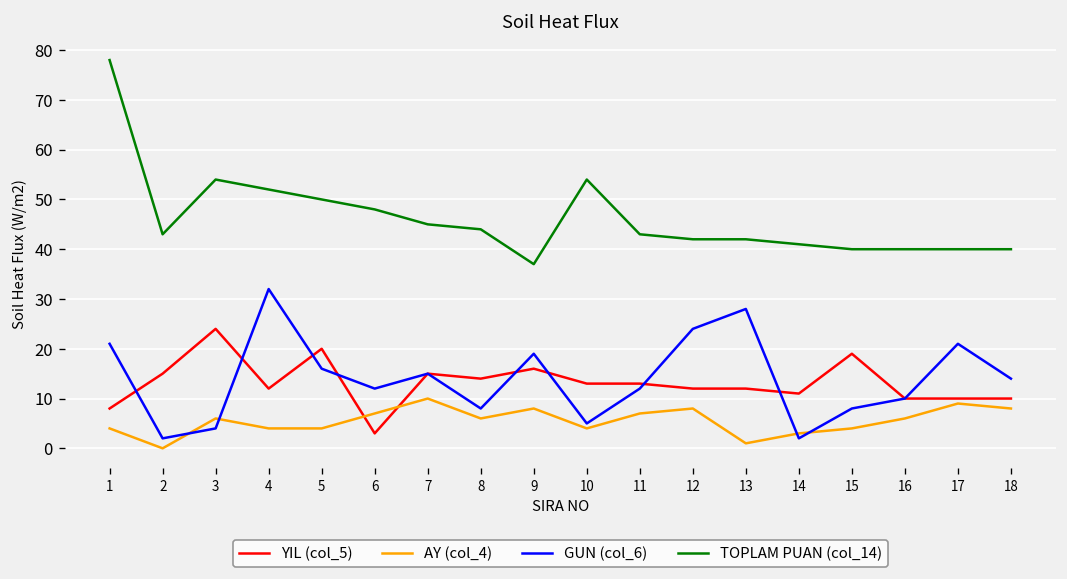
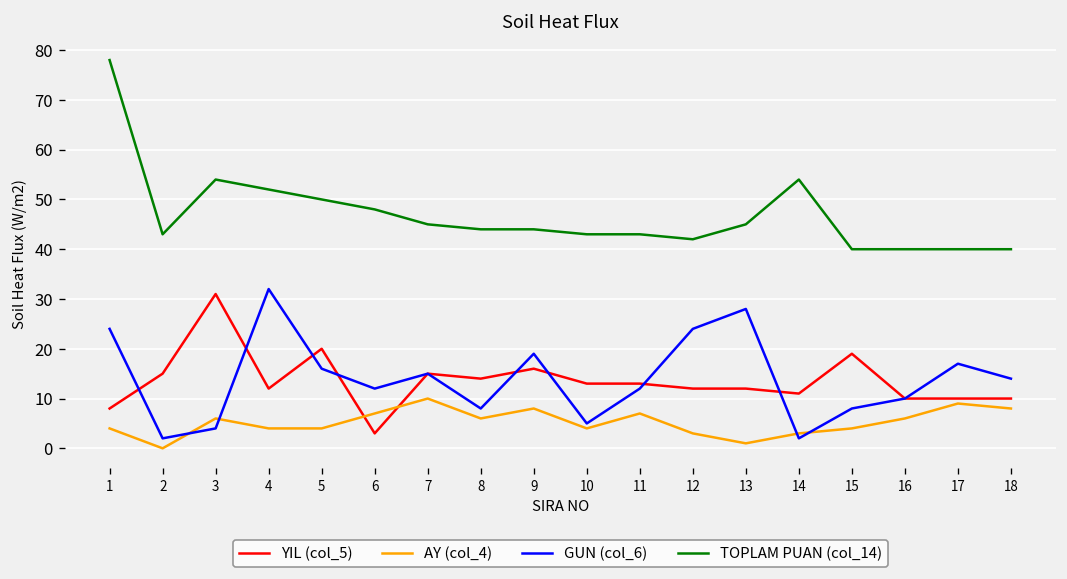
GUN (col_6), 1: 21 -> 24
YIL (col_5), 3: 24 -> 31
TOPLAM PUAN (col_14), 9: 37 -> 44
TOPLAM PUAN (col_14), 10: 54 -> 43
AY (col_4), 12: 8 -> 3
TOPLAM PUAN (col_14), 13: 42 -> 45
TOPLAM PUAN (col_14), 14: 41 -> 54
GUN (col_6), 17: 21 -> 17
